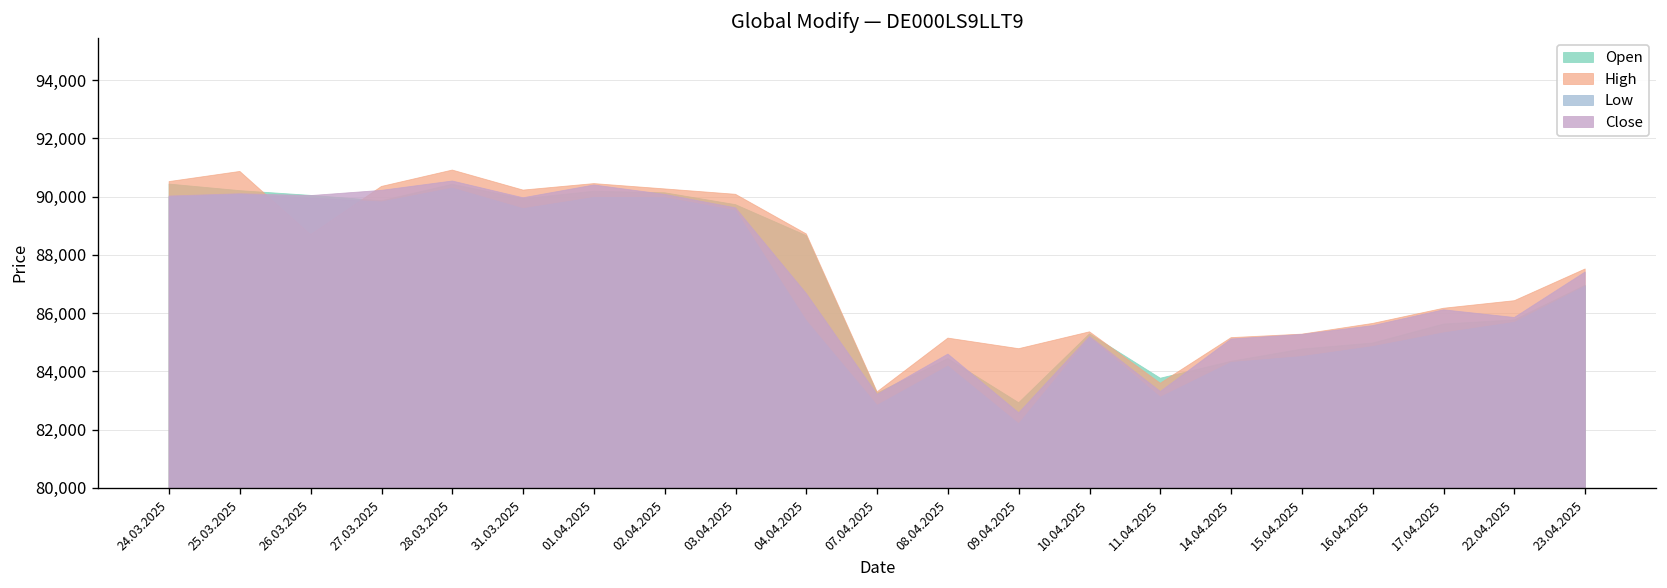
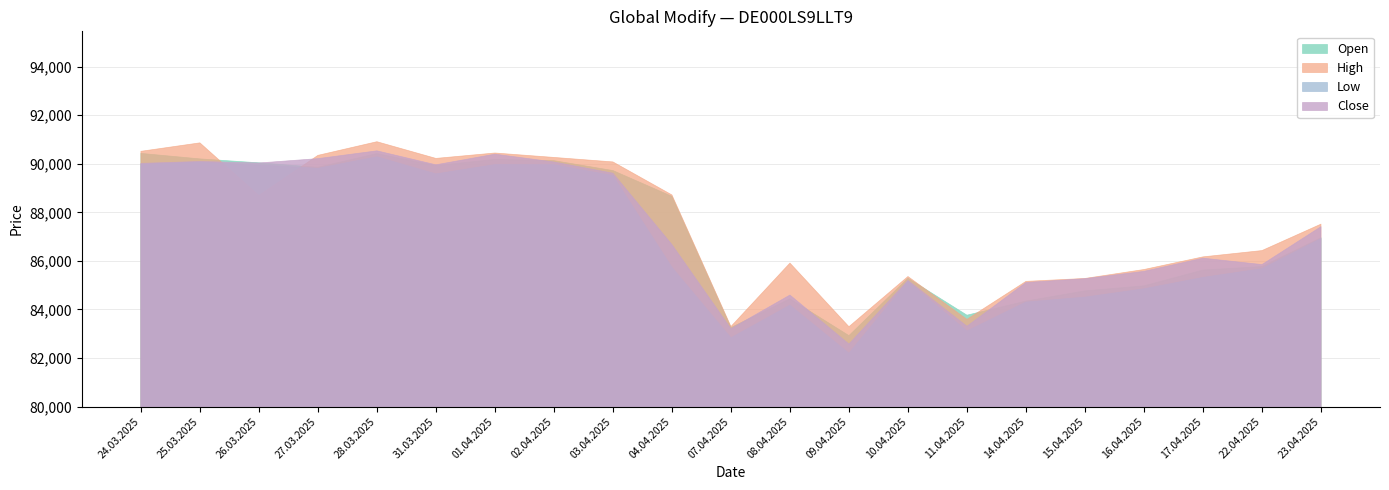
High, 08.04.2025: 85,100 -> 85,900
High, 09.04.2025: 84,800 -> 83,300
